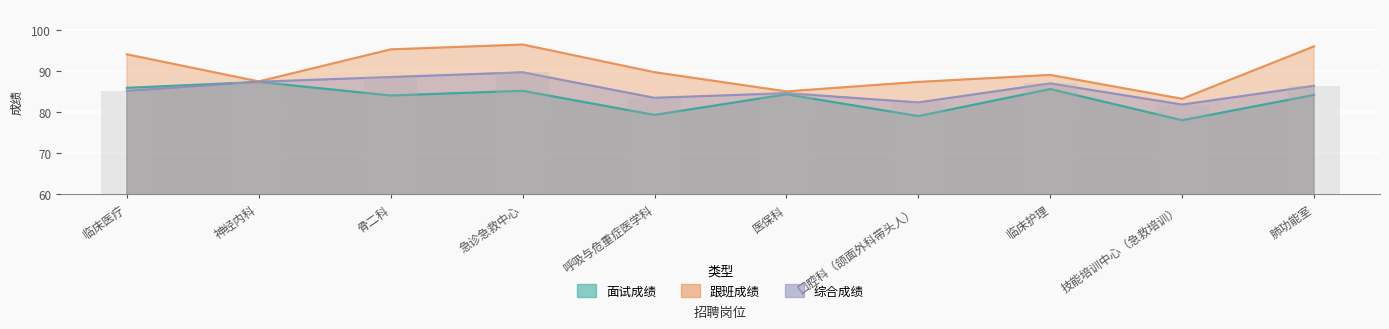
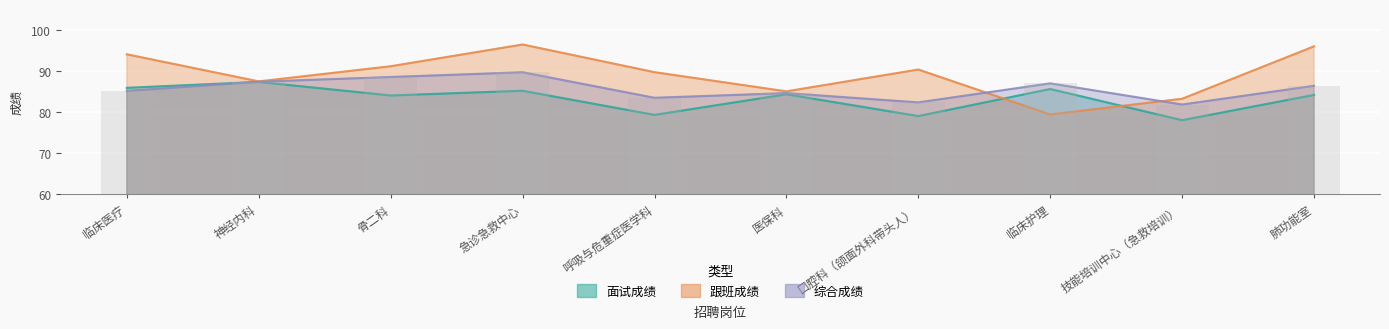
跟班成绩, 骨二科: 95 -> 91
跟班成绩, 口腔科（颌面外科带头人）: 87 -> 90
跟班成绩, 临床护理: 89 -> 79
